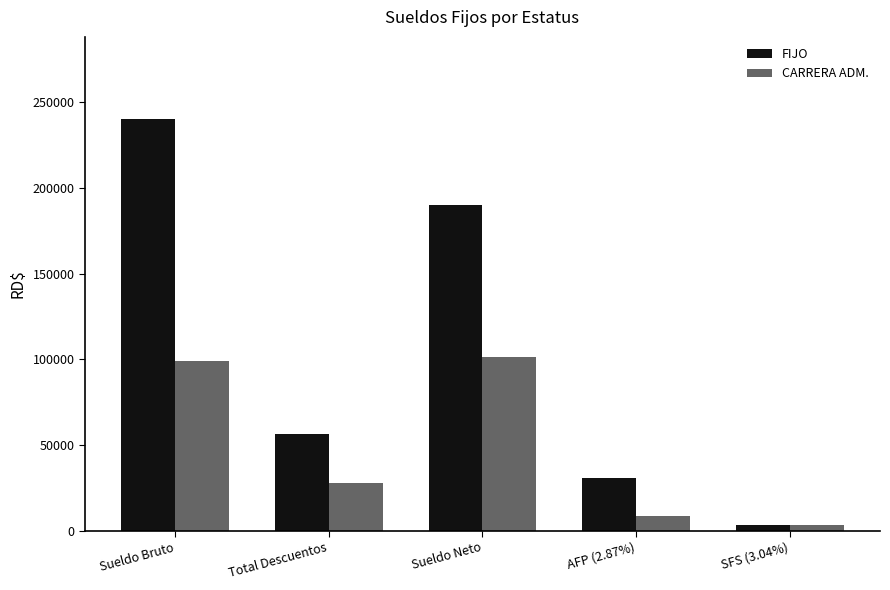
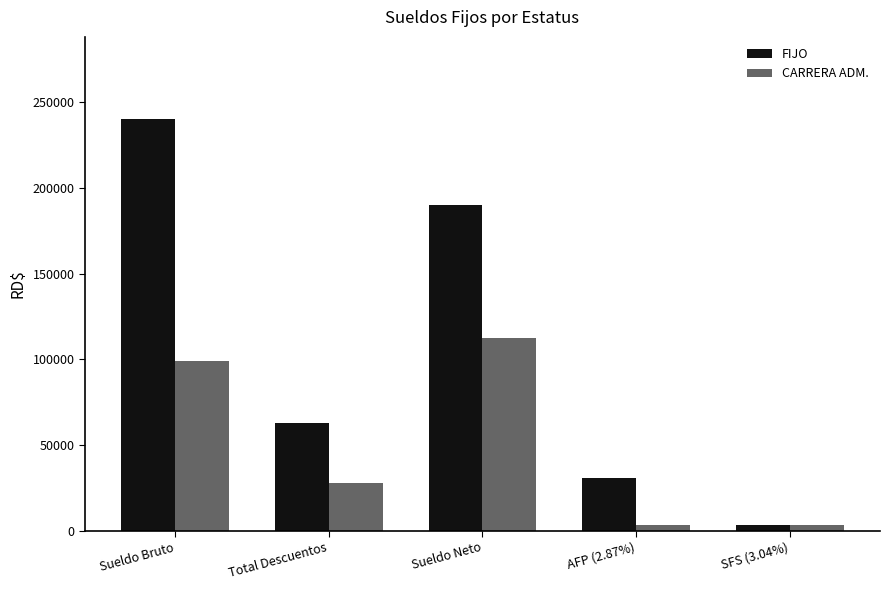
FIJO, Total Descuentos: 56000 -> 63000
CARRERA ADM., Sueldo Neto: 101000 -> 113000
CARRERA ADM., AFP (2.87%): 9000 -> 4000
